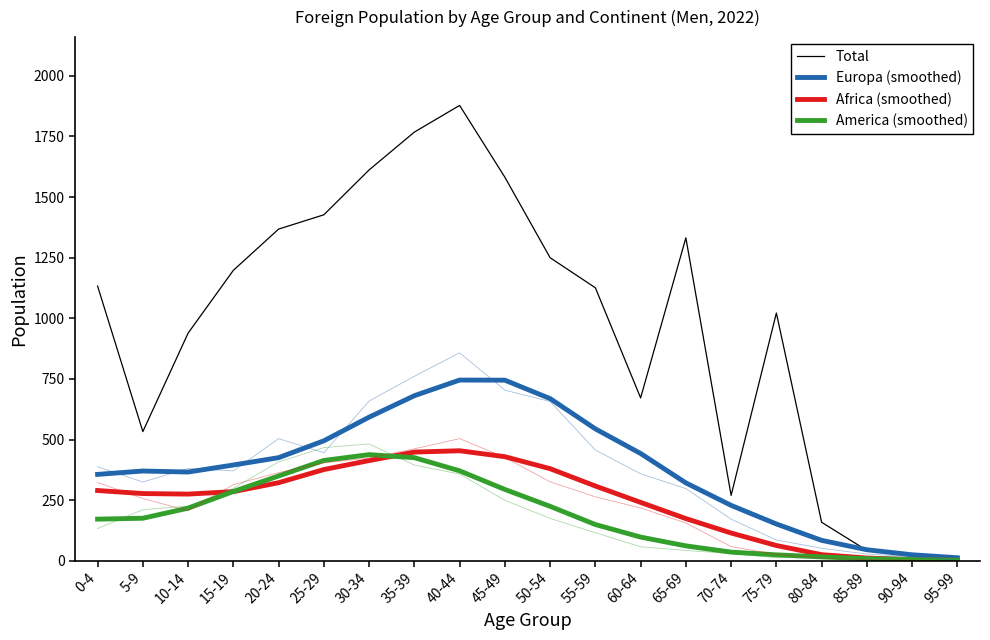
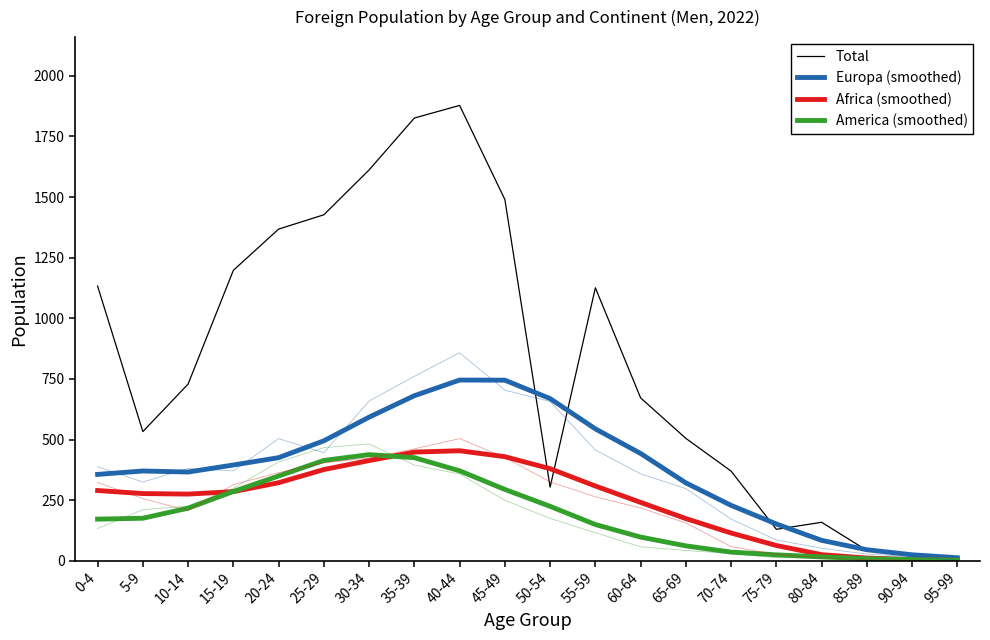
Total, 10-14: 940 -> 730
Total, 35-39: 1770 -> 1830
Total, 45-49: 1580 -> 1490
Total, 50-54: 1250 -> 300
Total, 65-69: 1330 -> 510
Total, 70-74: 270 -> 370
Total, 75-79: 1020 -> 130
